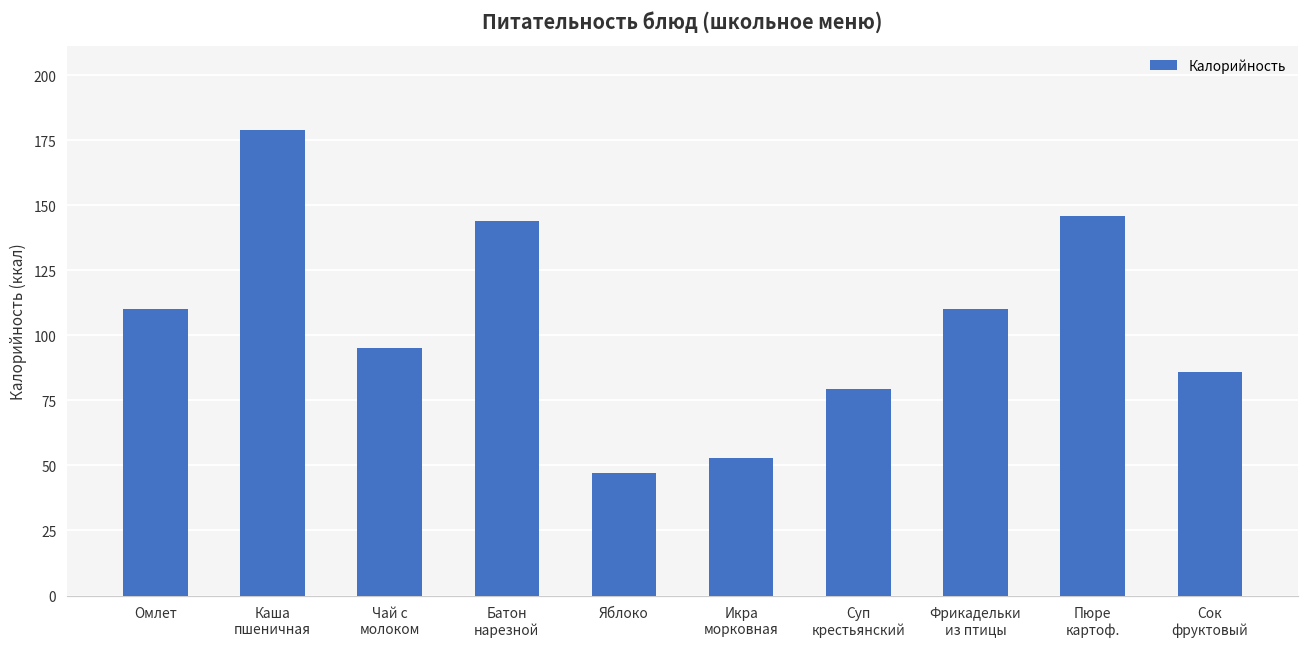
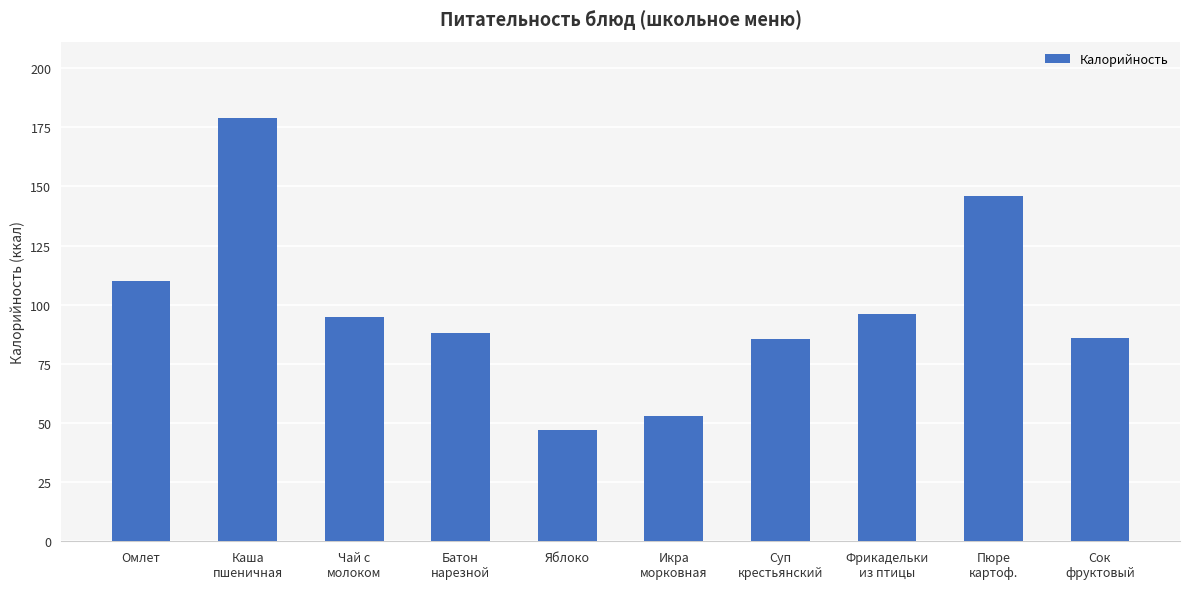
Батон нарезной: 144 -> 88
Суп крестьянский: 79 -> 86
Фрикадельки из птицы: 110 -> 96
